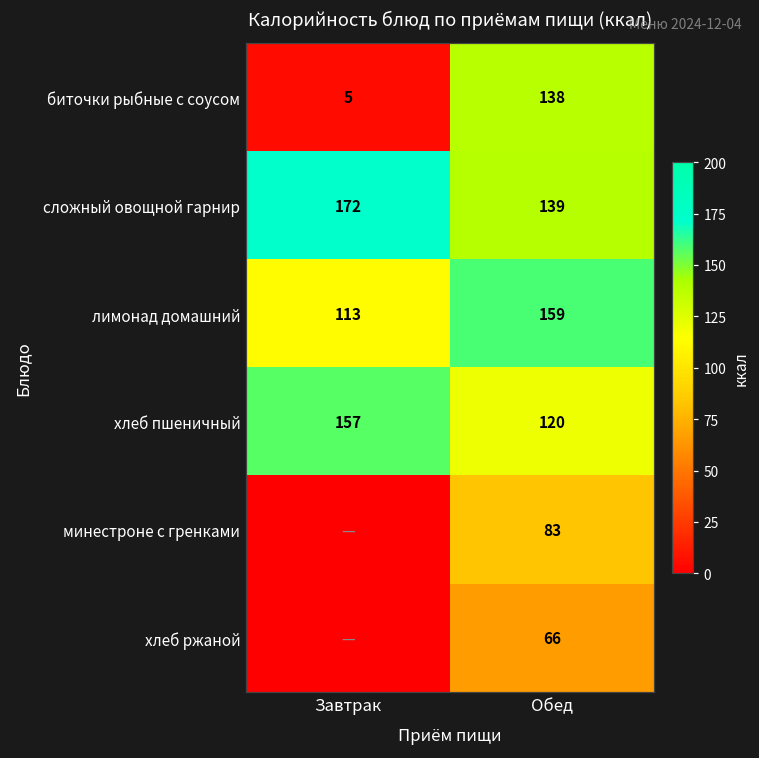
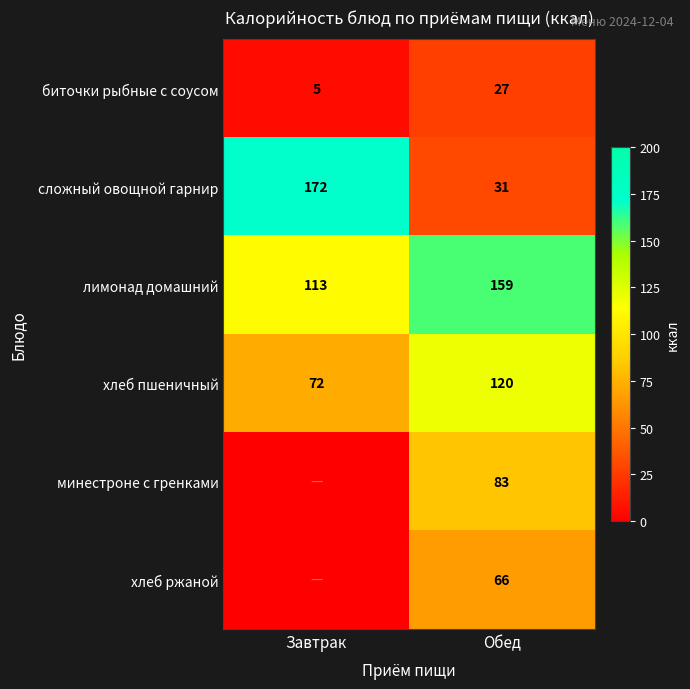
биточки рыбные с соусом, Обед: 138 -> 27
сложный овощной гарнир, Обед: 139 -> 31
хлеб пшеничный, Завтрак: 157 -> 72
